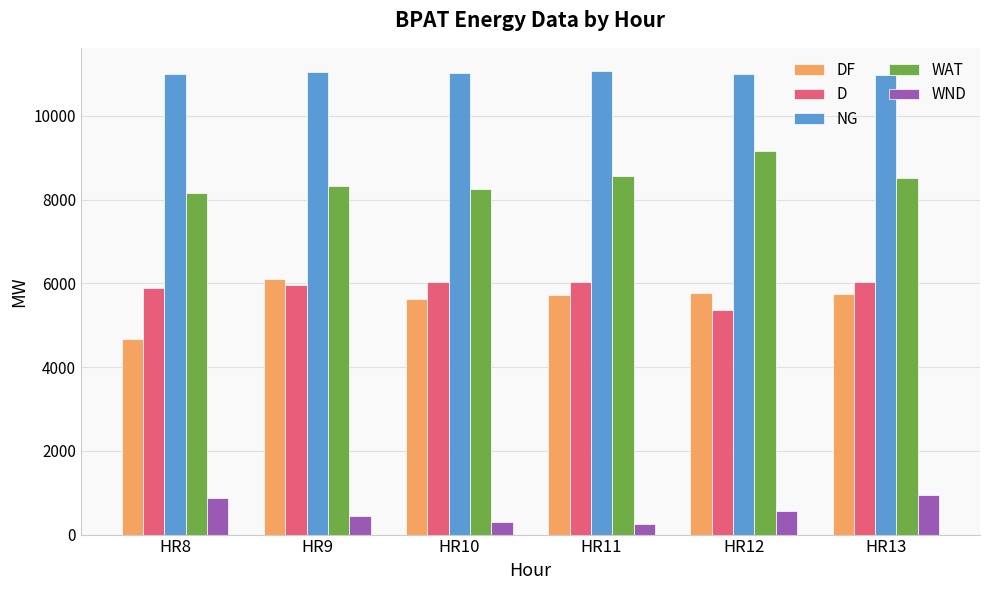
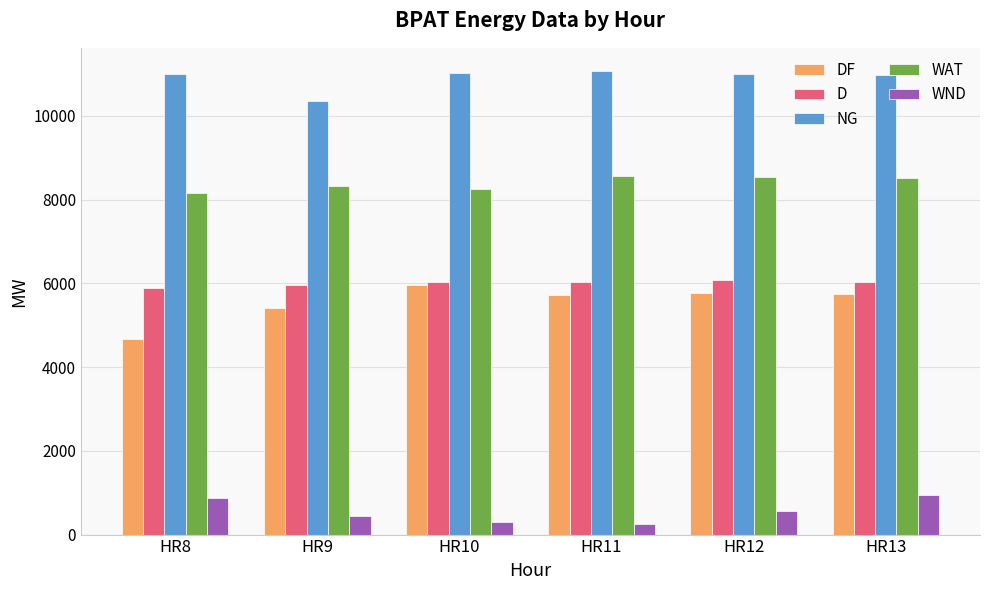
DF, HR9: 6100 -> 5400
NG, HR9: 11000 -> 10300
DF, HR10: 5600 -> 6000
D, HR12: 5400 -> 6100
WAT, HR12: 9200 -> 8500
